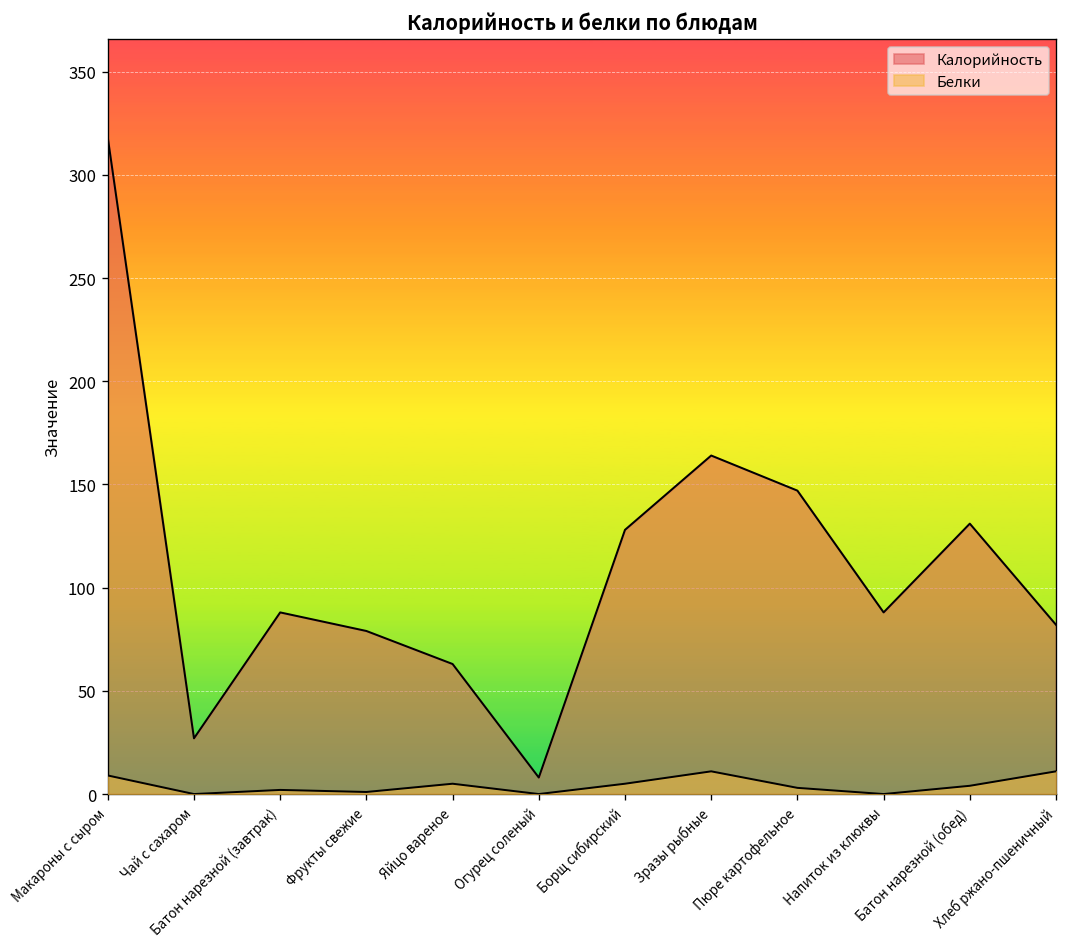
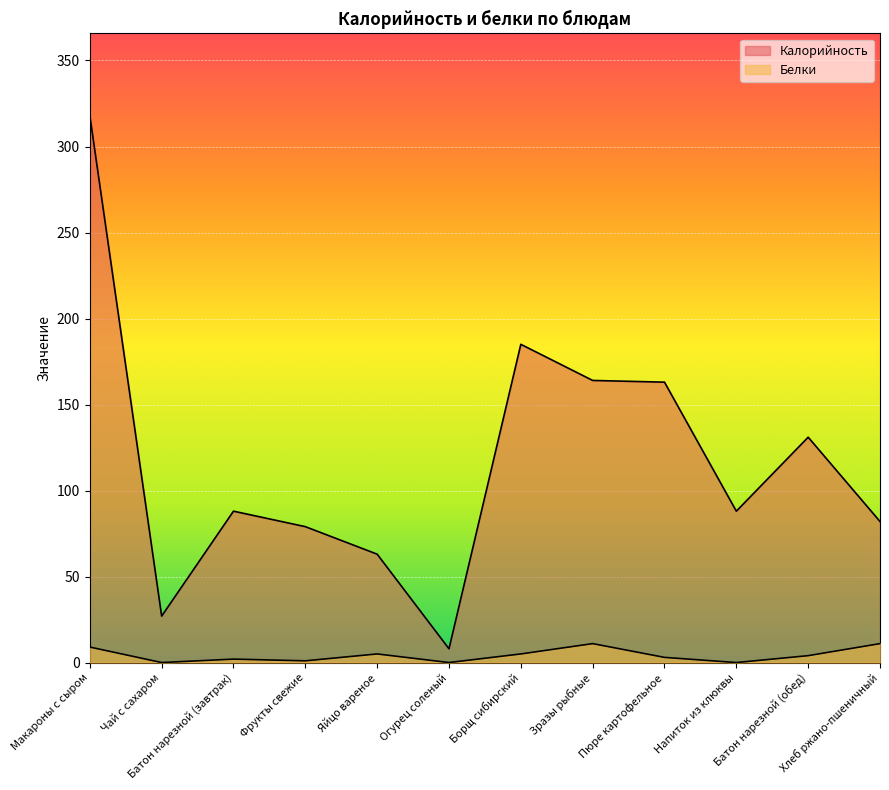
Калорийность, Борщ сибирский: 128 -> 185
Калорийность, Пюре картофельное: 147 -> 163
